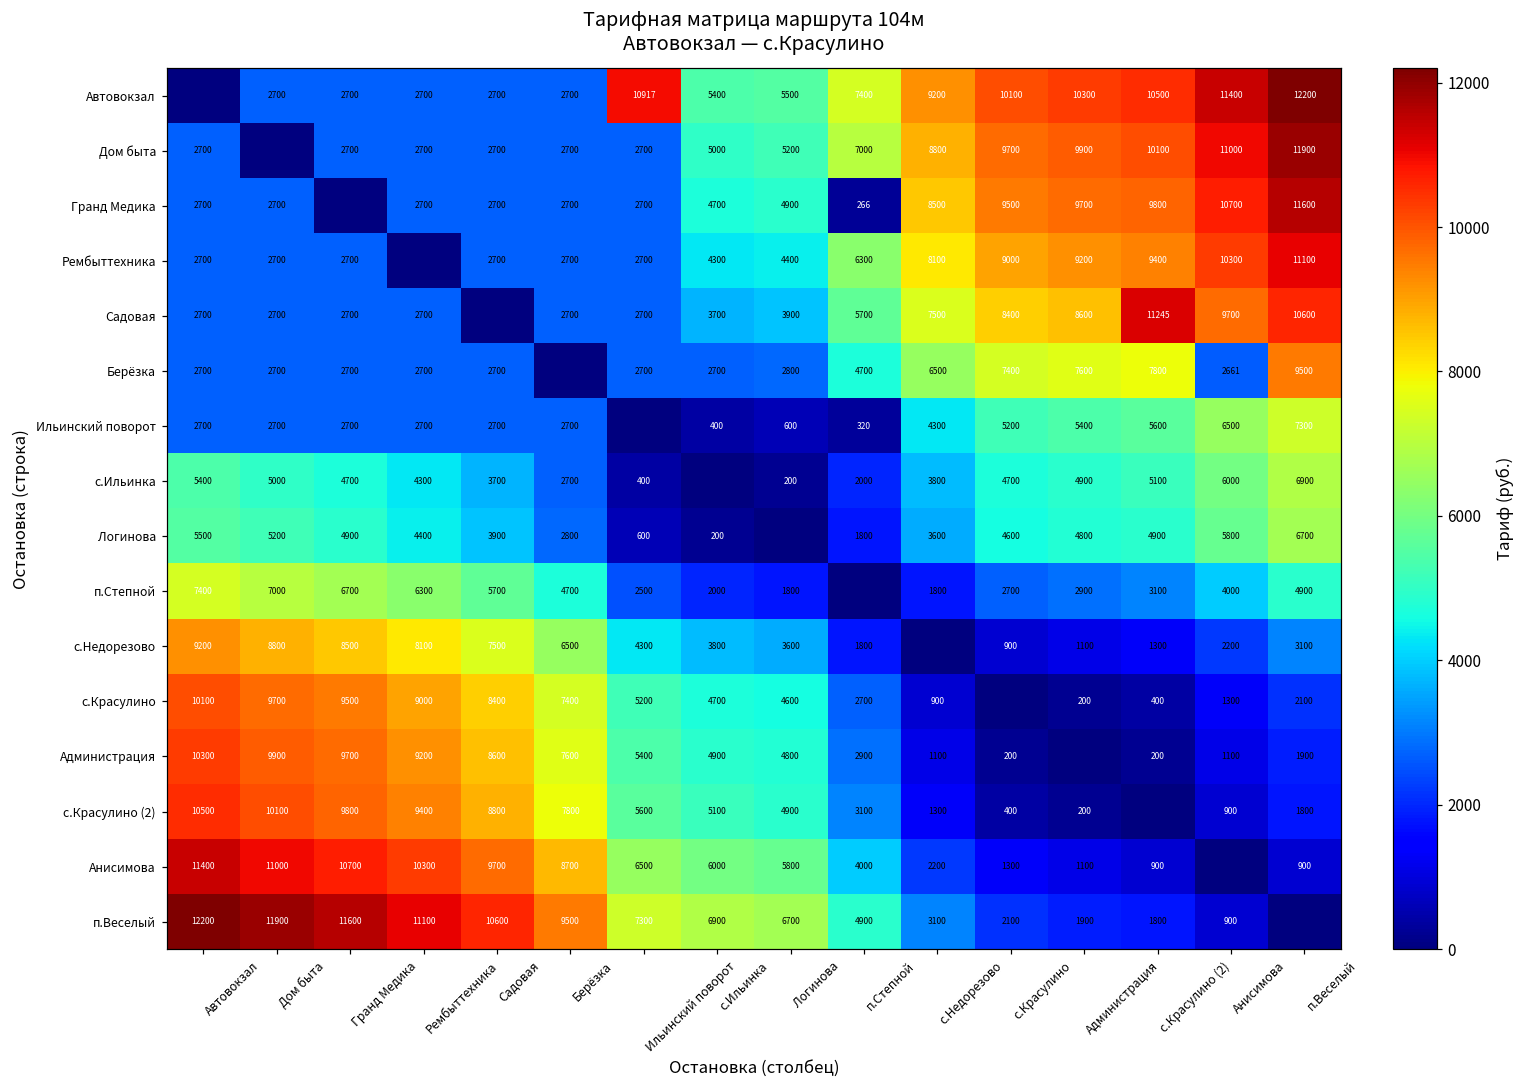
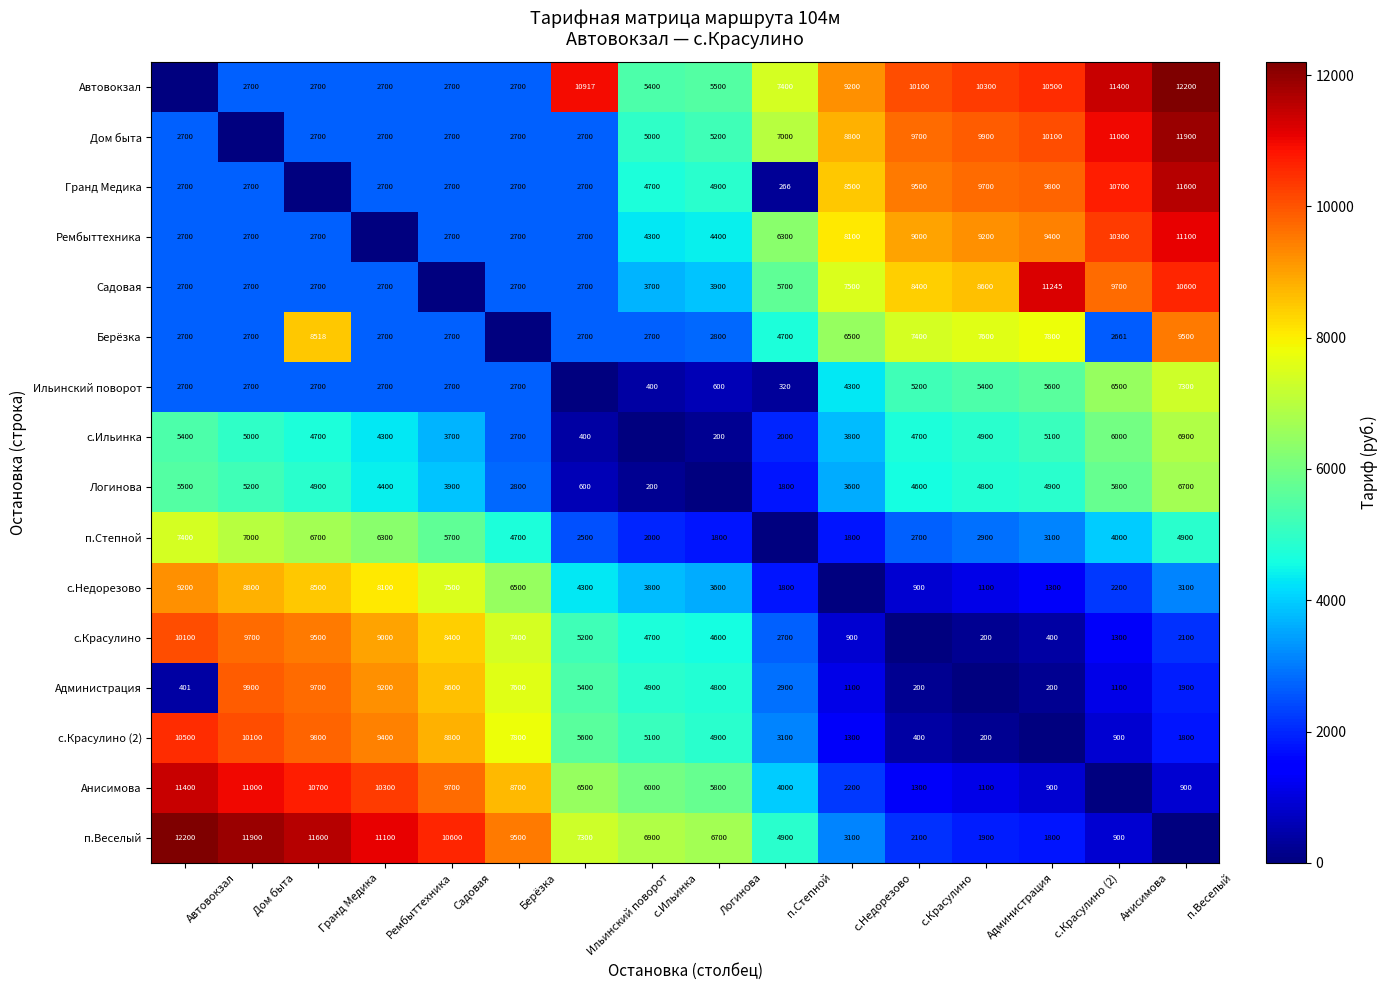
Берёзка, Гранд Медика: 2700 -> 8518
Администрация, Автовокзал: 10300 -> 401
